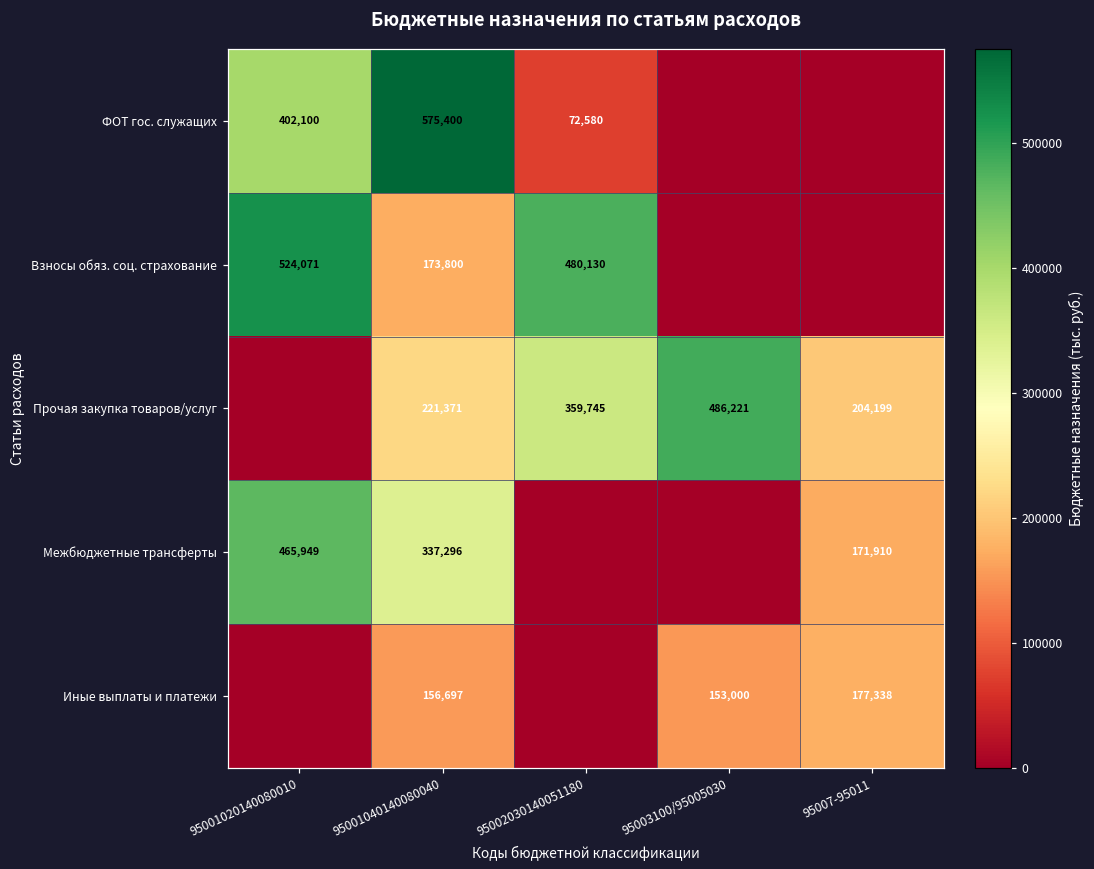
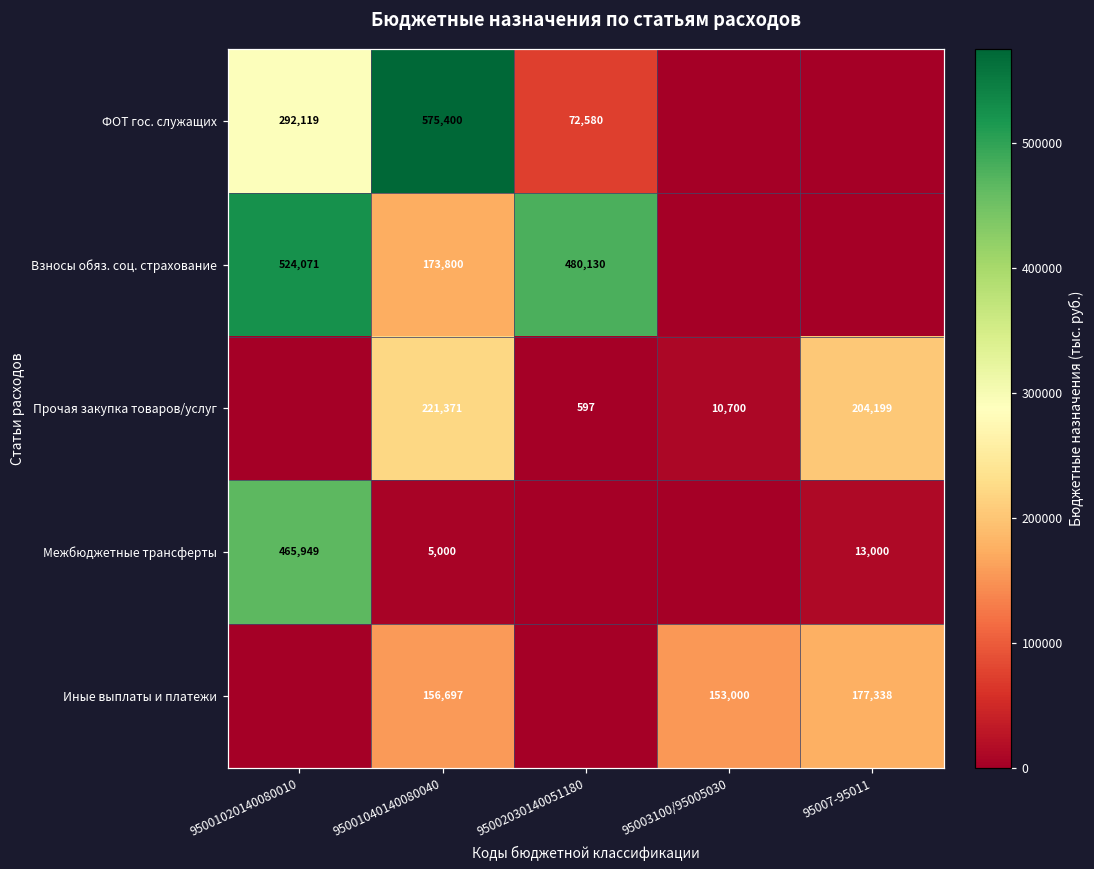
ФОТ гос. служащих, 95001020140080010: 402,100 -> 292,119
Прочая закупка товаров/услуг, 95002030140051180: 359,745 -> 597
Прочая закупка товаров/услуг, 95003100/95005030: 486,221 -> 10,700
Межбюджетные трансферты, 95001040140080040: 337,296 -> 5,000
Межбюджетные трансферты, 95007-95011: 171,910 -> 13,000
